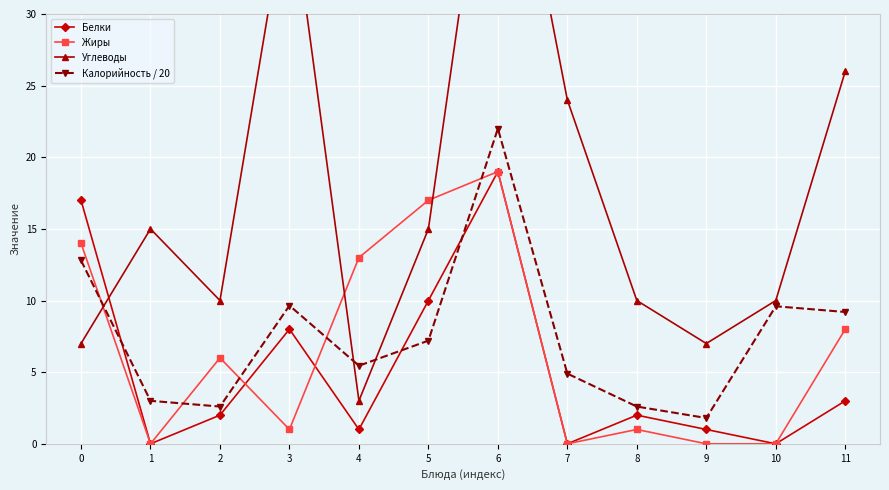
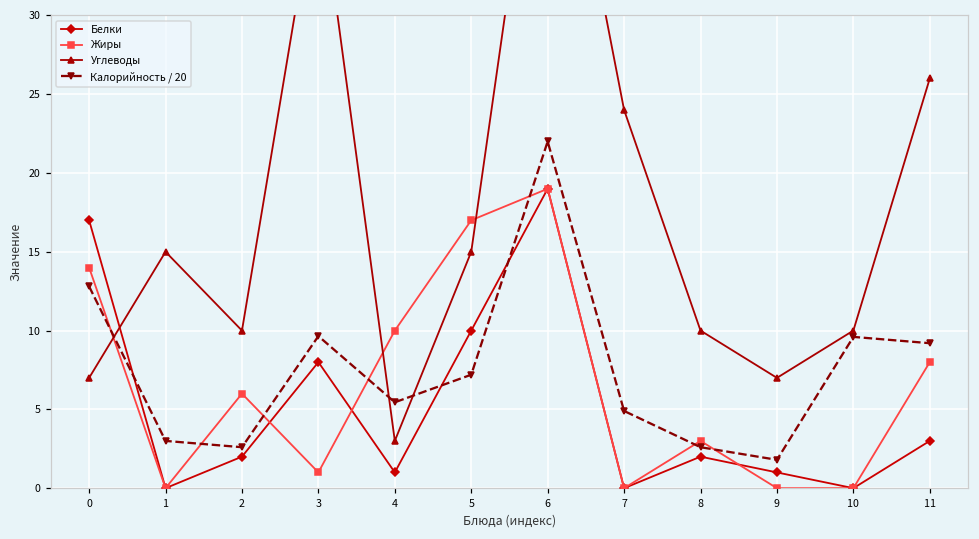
Жиры, 4: 13 -> 10
Жиры, 8: 1 -> 3
